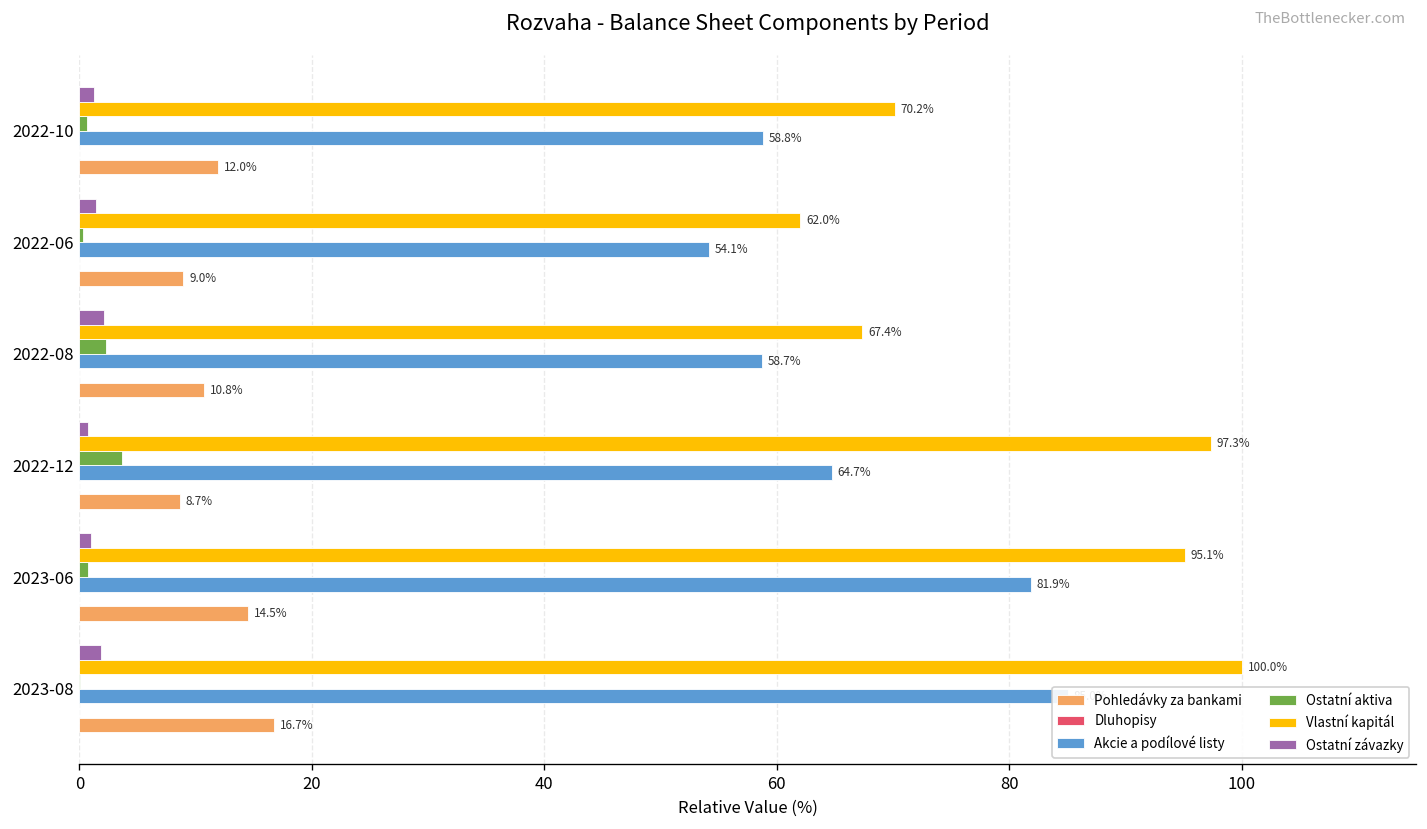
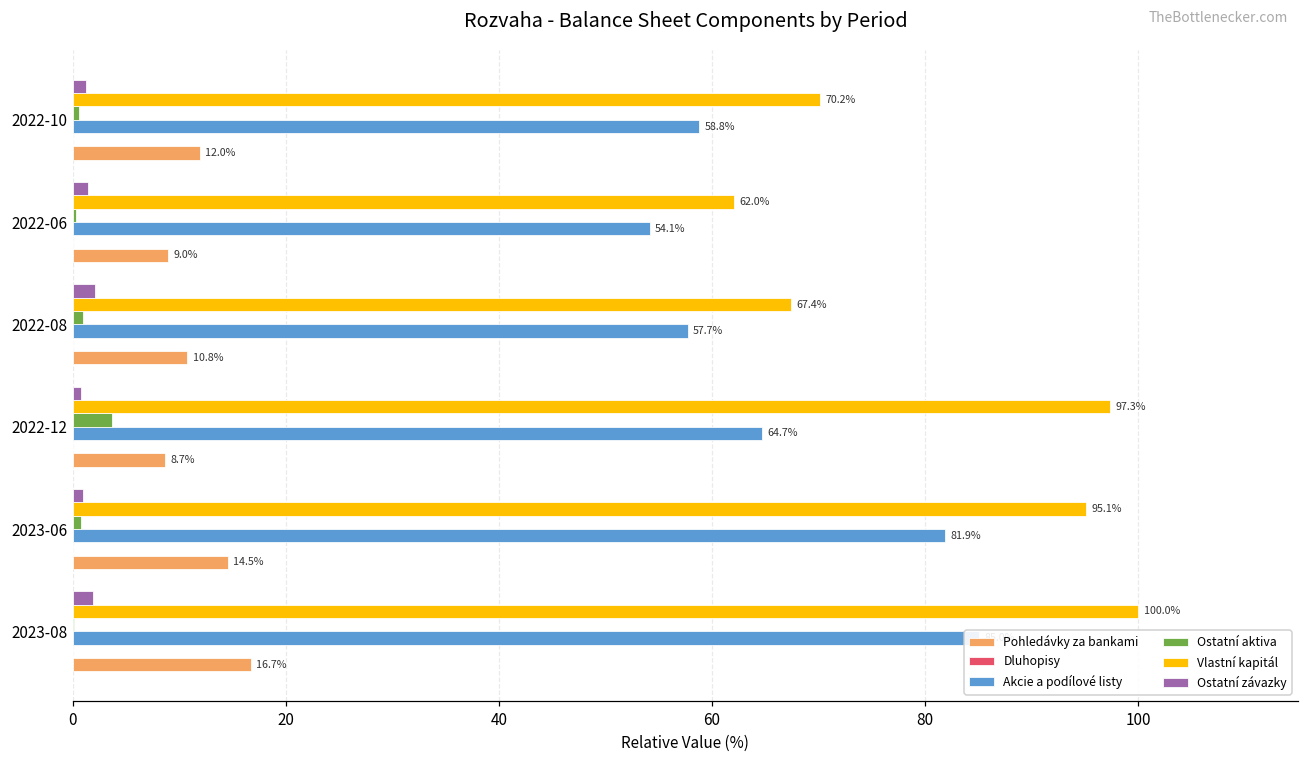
Ostatní aktiva, 2022-08: 2 -> 1
Akcie a podílové listy, 2022-08: 58.7% -> 57.7%
